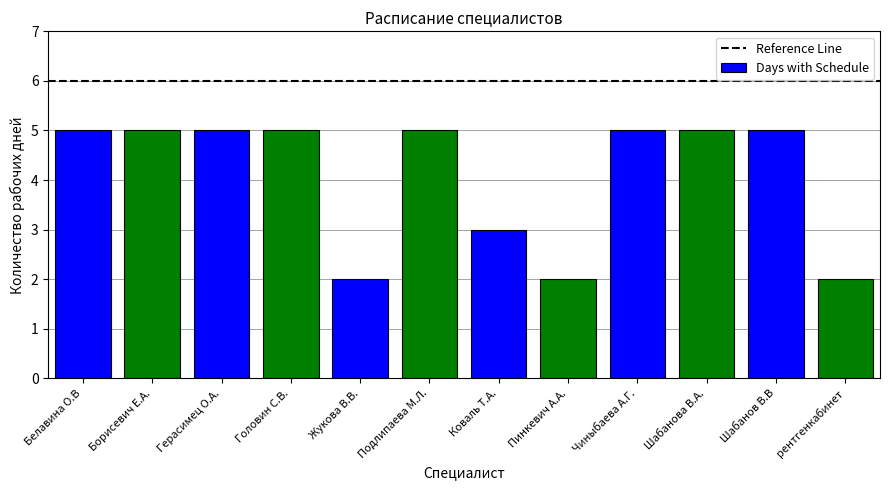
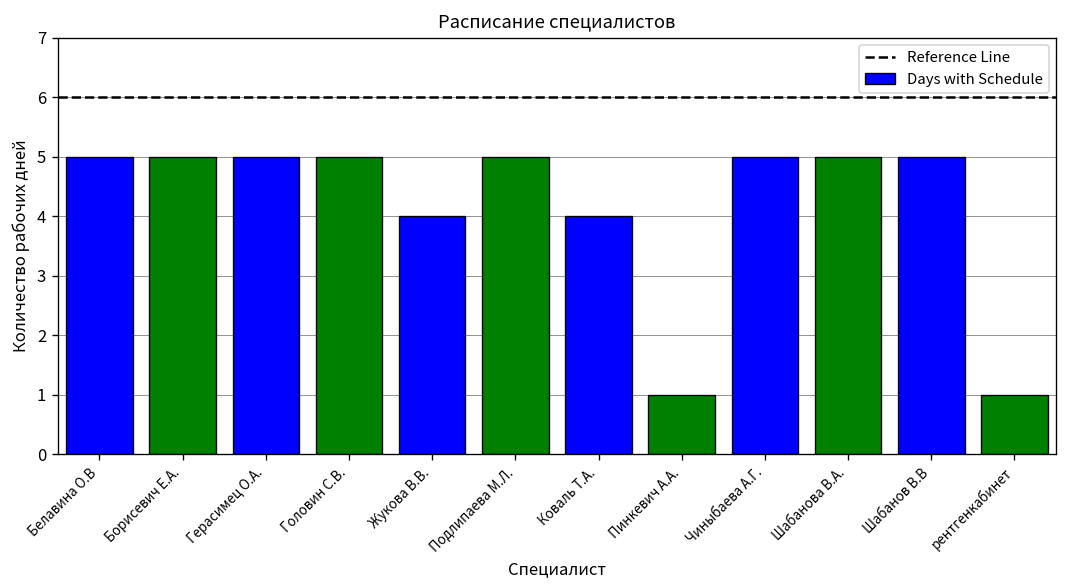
Жукова В.В.: 2 -> 4
Коваль Т.А.: 3 -> 4
Пинкевич А.А.: 2 -> 1
рентгенкабинет: 2 -> 1
